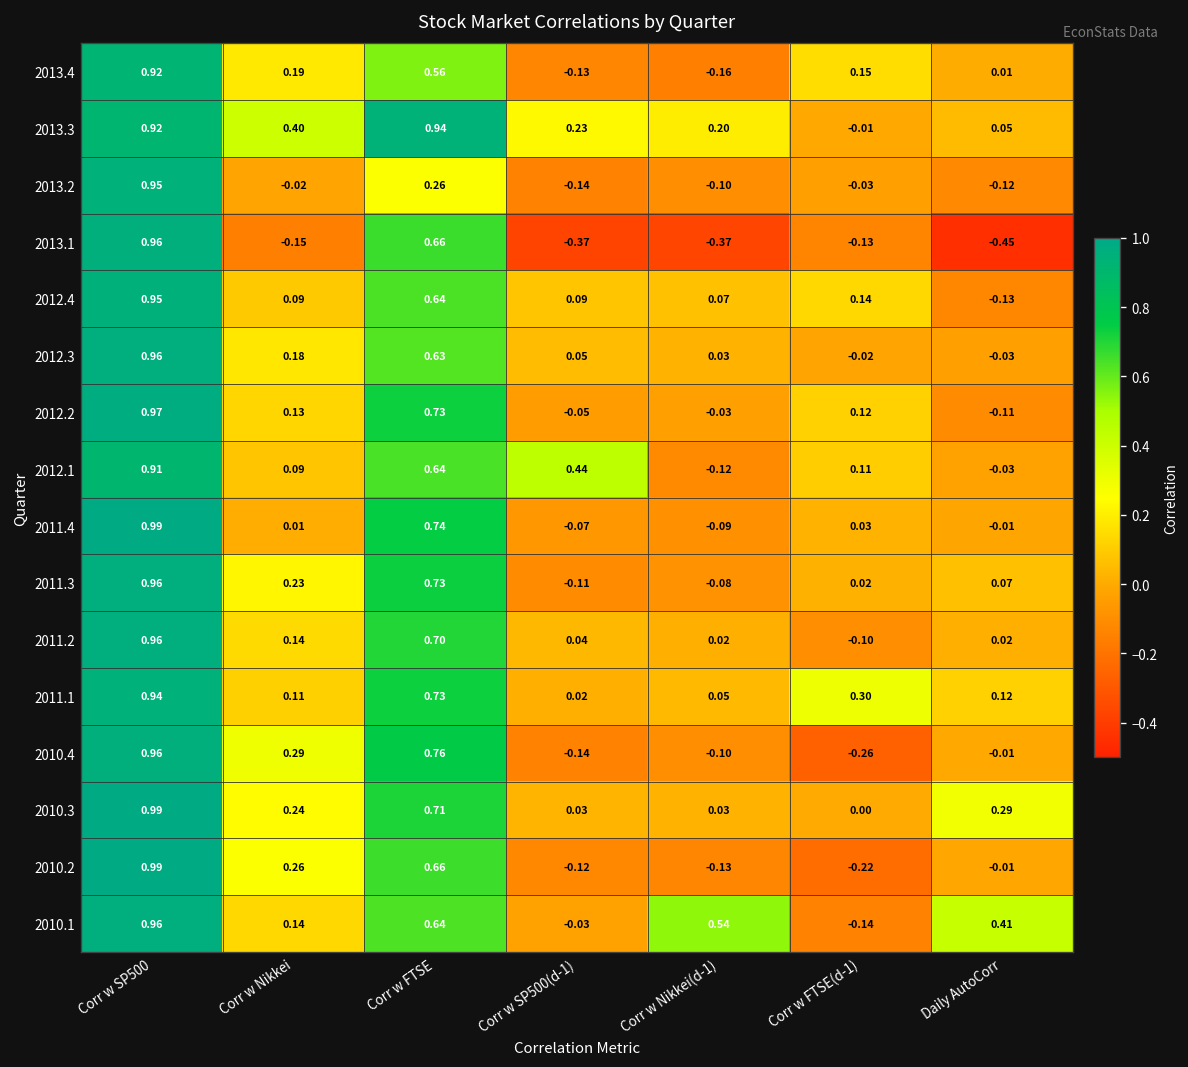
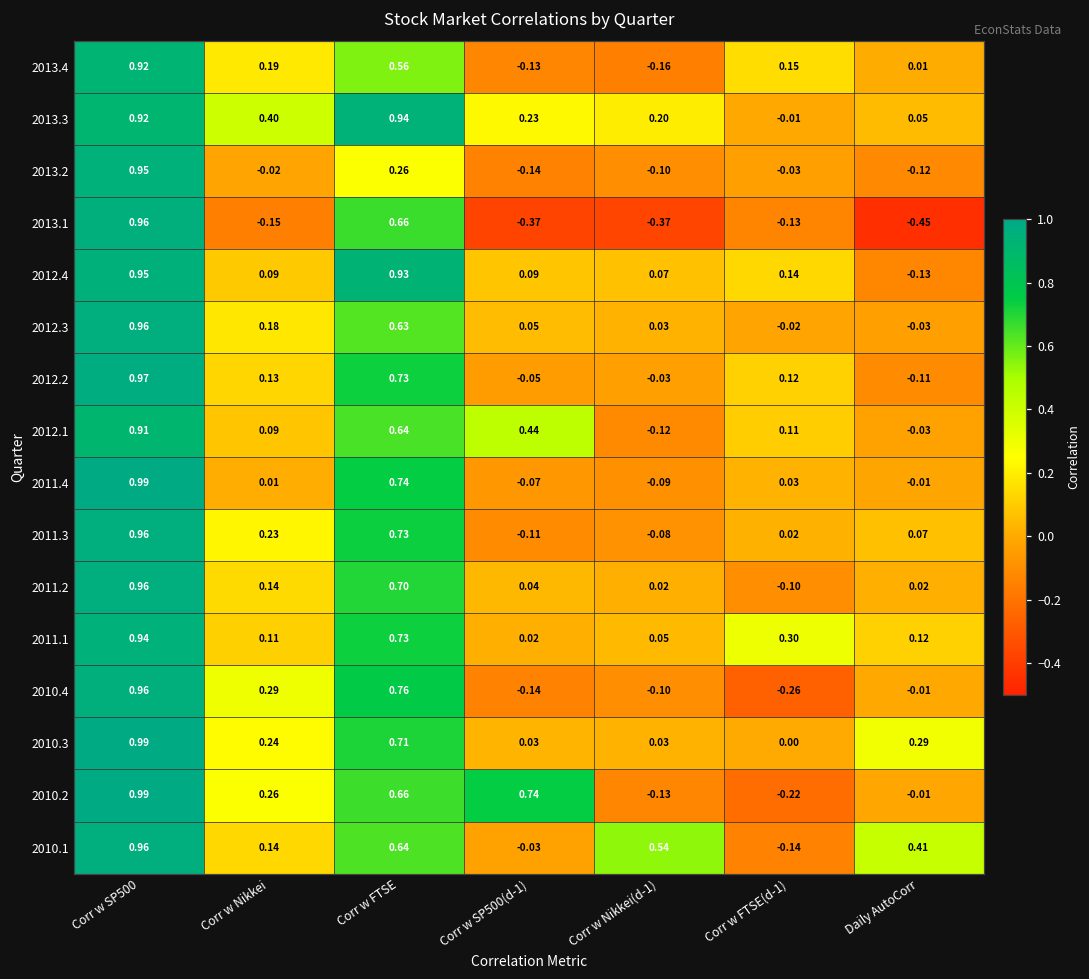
2012.4, Corr w FTSE: 0.64 -> 0.93
2010.2, Corr w SP500(d-1): -0.12 -> 0.74
